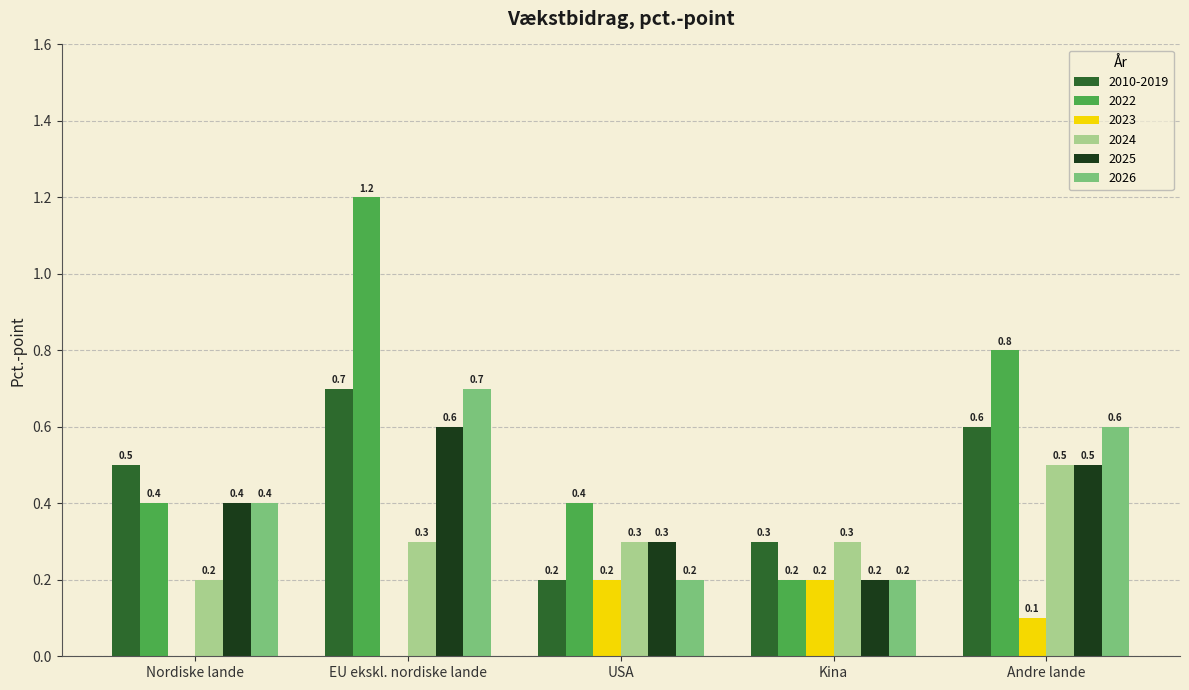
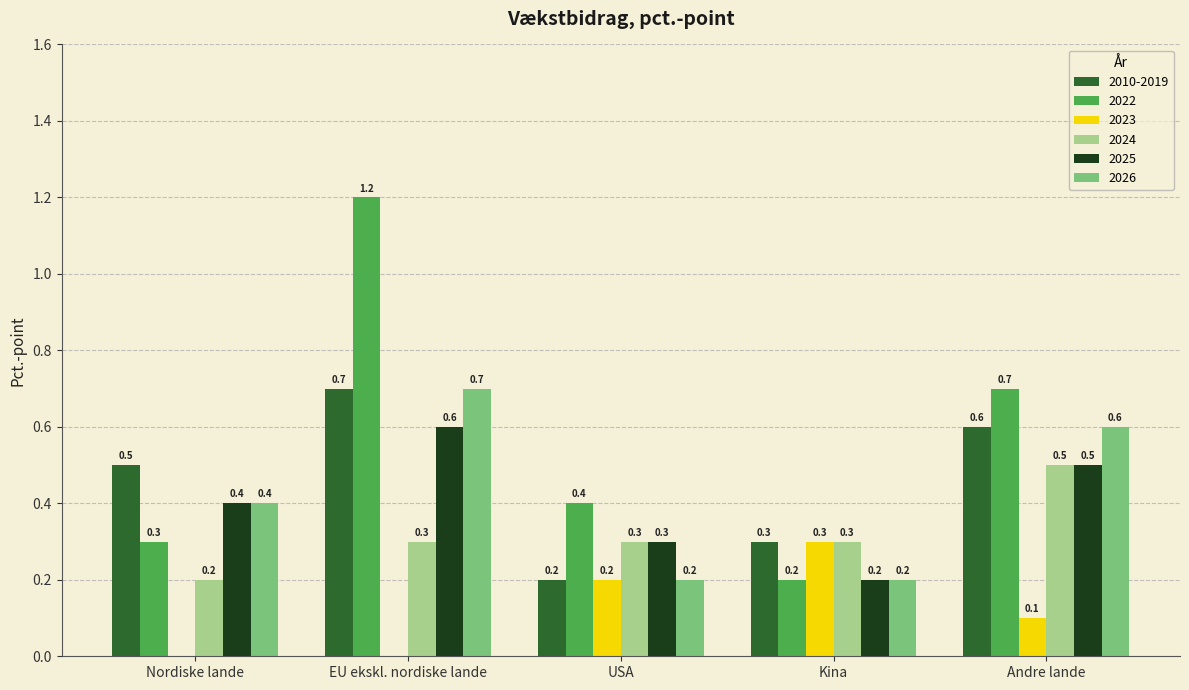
2022, Nordiske lande: 0.4 -> 0.3
2023, Kina: 0.2 -> 0.3
2022, Andre lande: 0.8 -> 0.7
